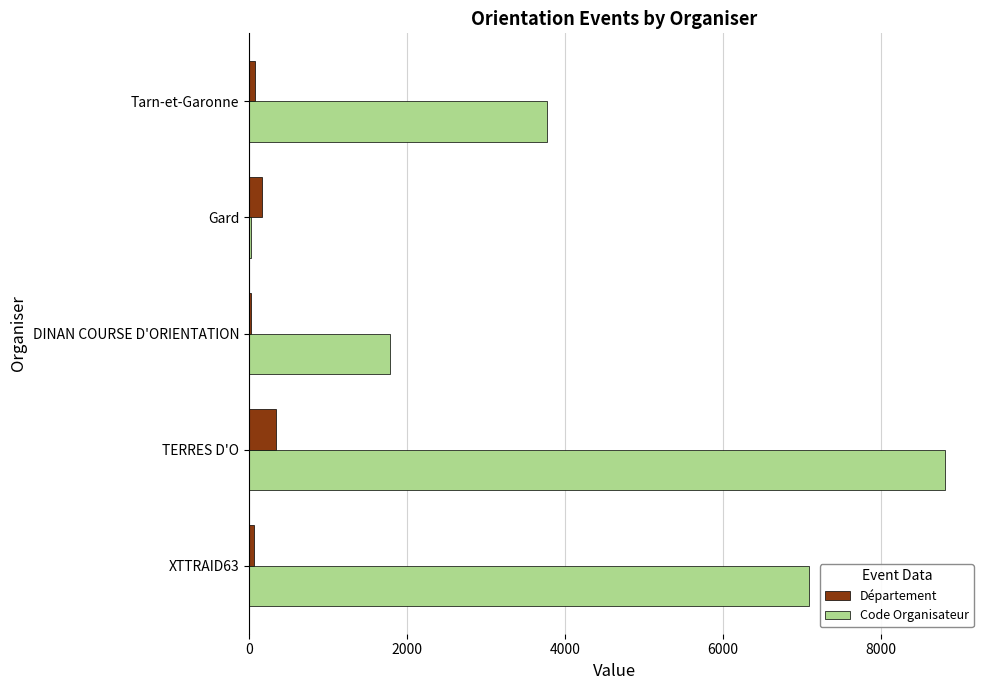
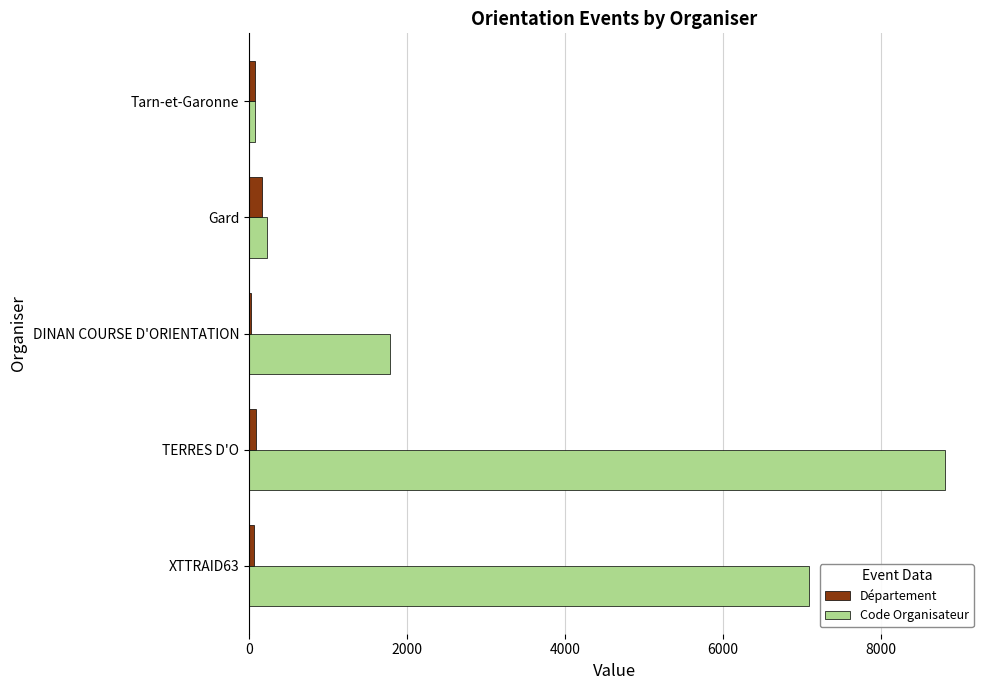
Code Organisateur, Tarn-et-Garonne: 3800 -> 100
Code Organisateur, Gard: 0 -> 200
Département, TERRES D'O: 300 -> 100
